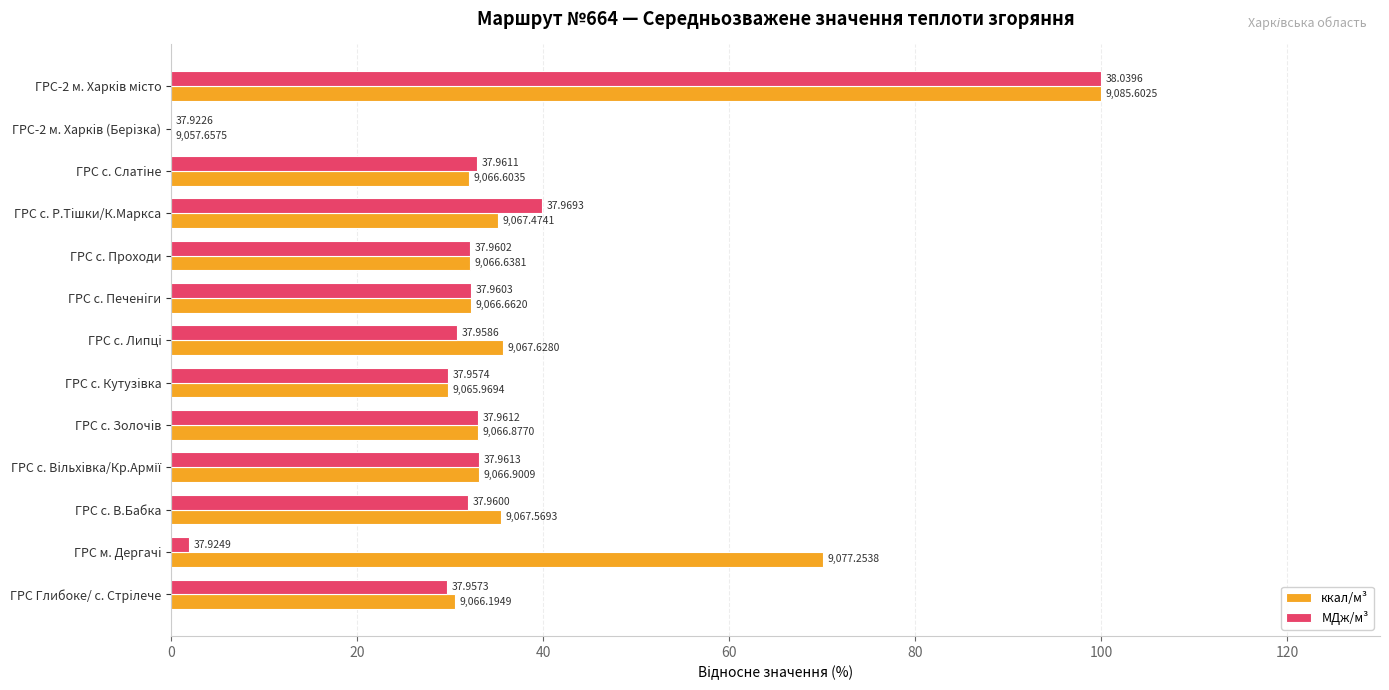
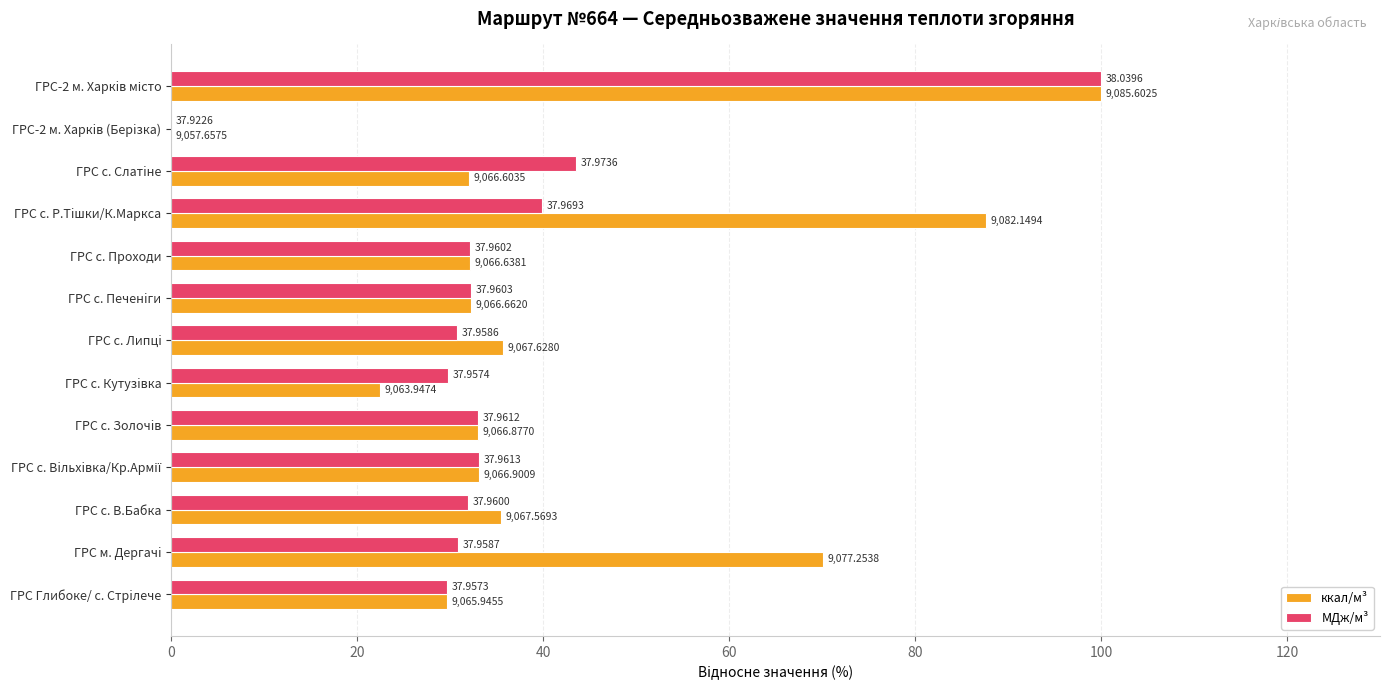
МДж/м³, ГРС с. Слатiне: 37.9611 -> 37.9736
ккал/м³, ГРС с. Р.Тiшки/К.Маркса: 9,067.4741 -> 9,082.1494
ккал/м³, ГРС с. Кутузiвка: 9,065.9694 -> 9,063.9474
МДж/м³, ГРС м. Дергачi: 37.9249 -> 37.9587
ккал/м³, ГРС Глибоке/ с. Стрiлече: 9,066.1949 -> 9,065.9455
